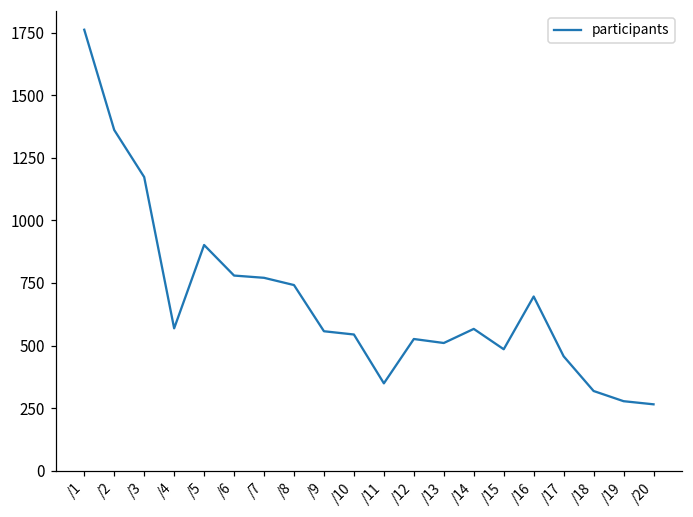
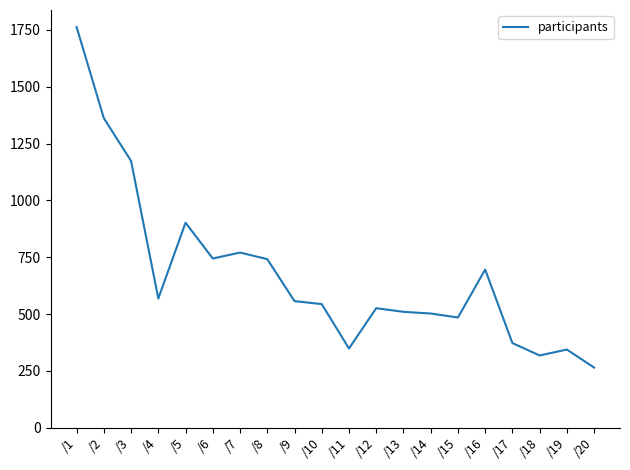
/6: 780 -> 740
/14: 570 -> 500
/17: 460 -> 370
/19: 280 -> 340
